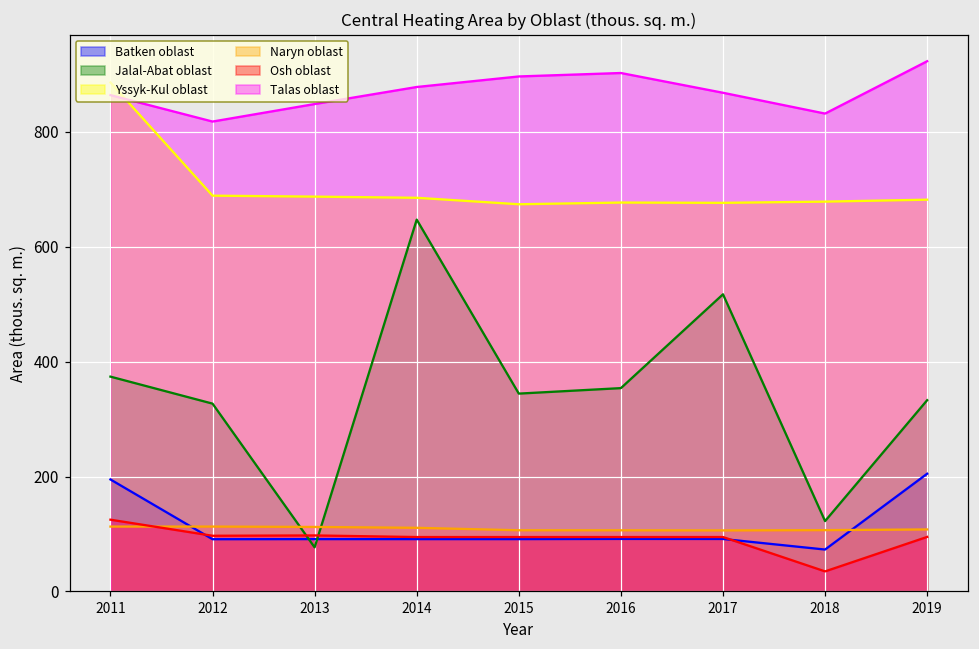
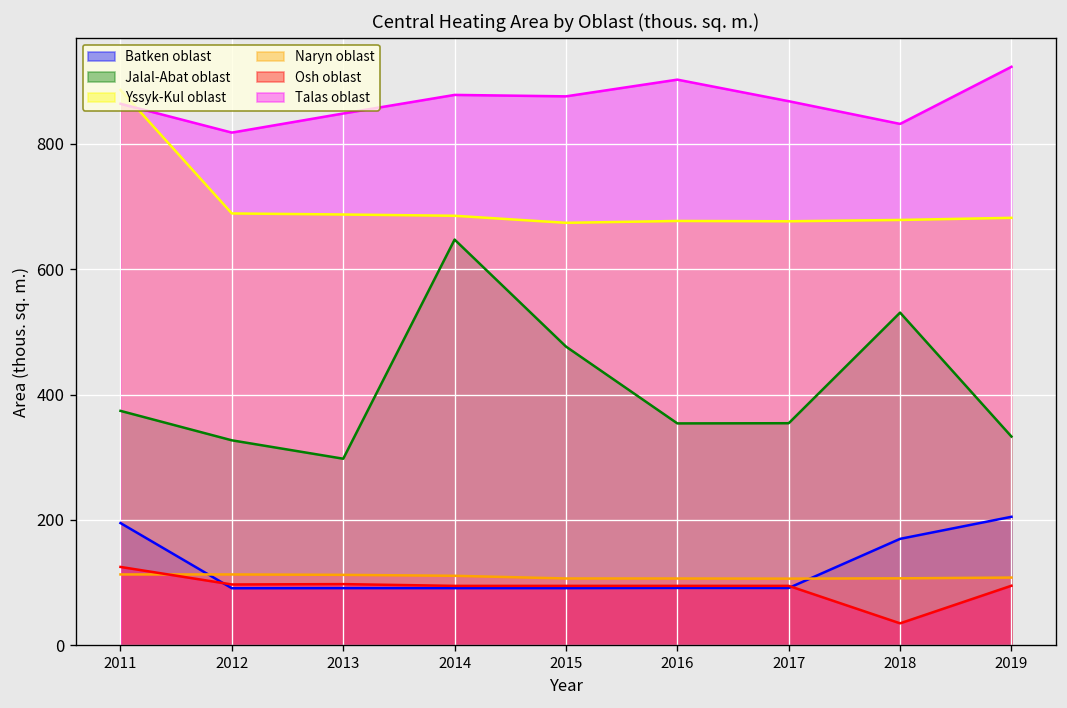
Jalal-Abat oblast, 2013: 80 -> 300
Jalal-Abat oblast, 2015: 340 -> 480
Talas oblast, 2015: 900 -> 880
Jalal-Abat oblast, 2017: 520 -> 350
Batken oblast, 2018: 70 -> 170
Jalal-Abat oblast, 2018: 120 -> 530
